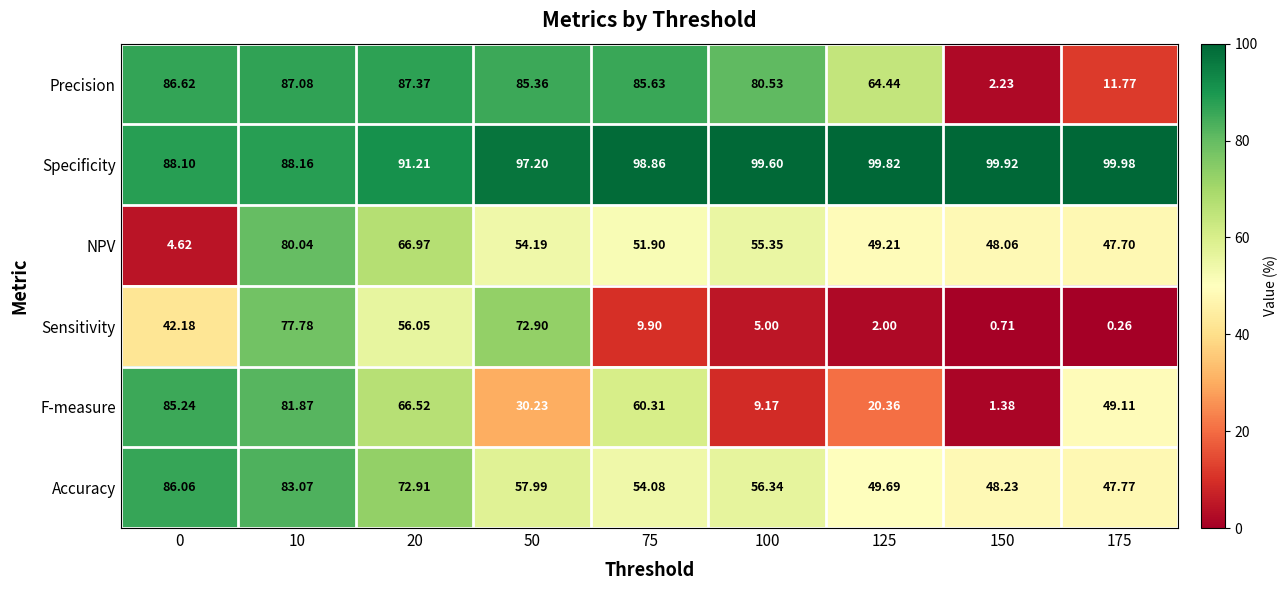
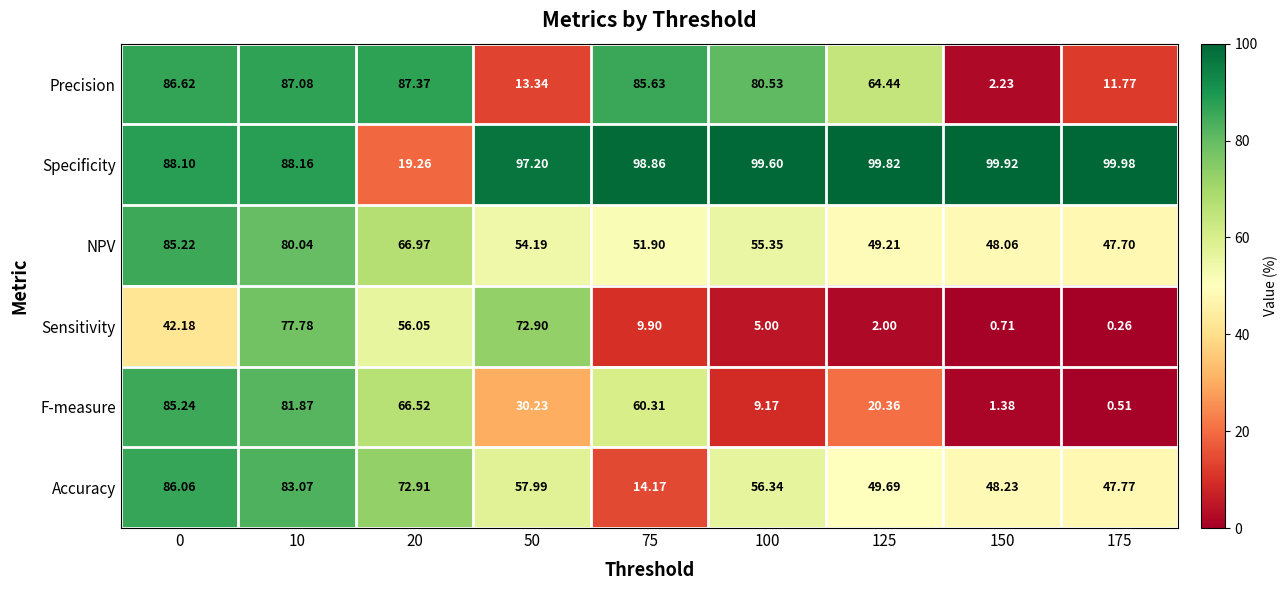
Precision, 50: 85.36 -> 13.34
Specificity, 20: 91.21 -> 19.26
NPV, 0: 4.62 -> 85.22
F-measure, 175: 49.11 -> 0.51
Accuracy, 75: 54.08 -> 14.17
